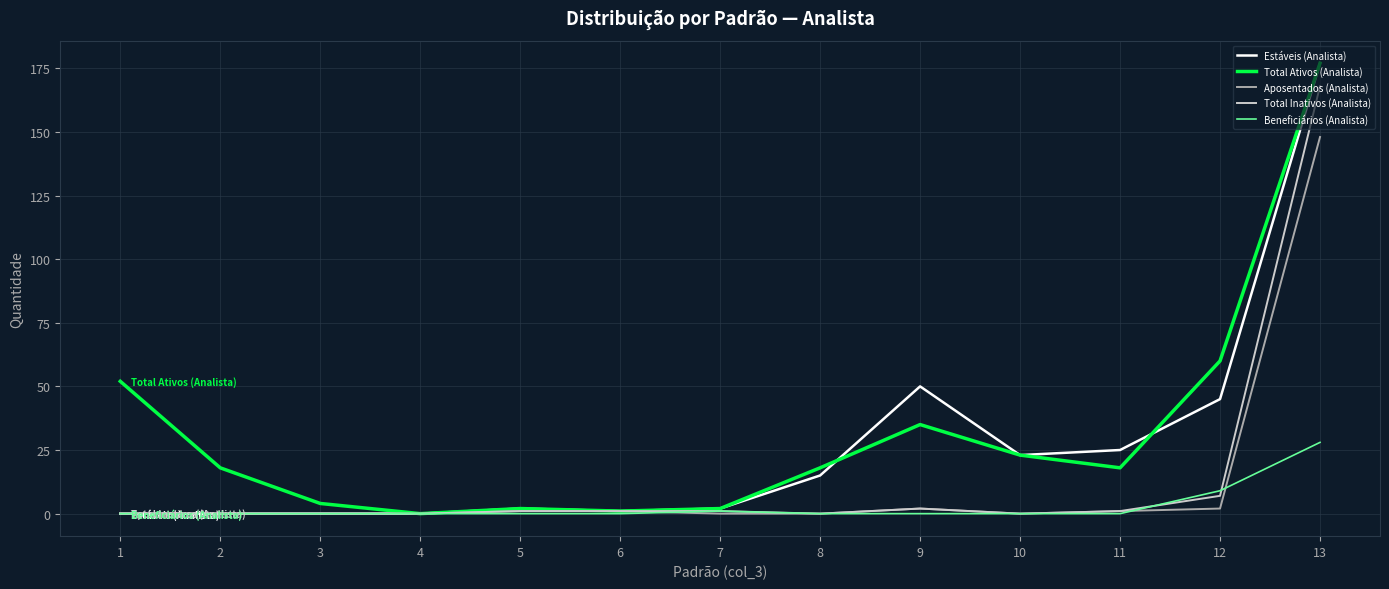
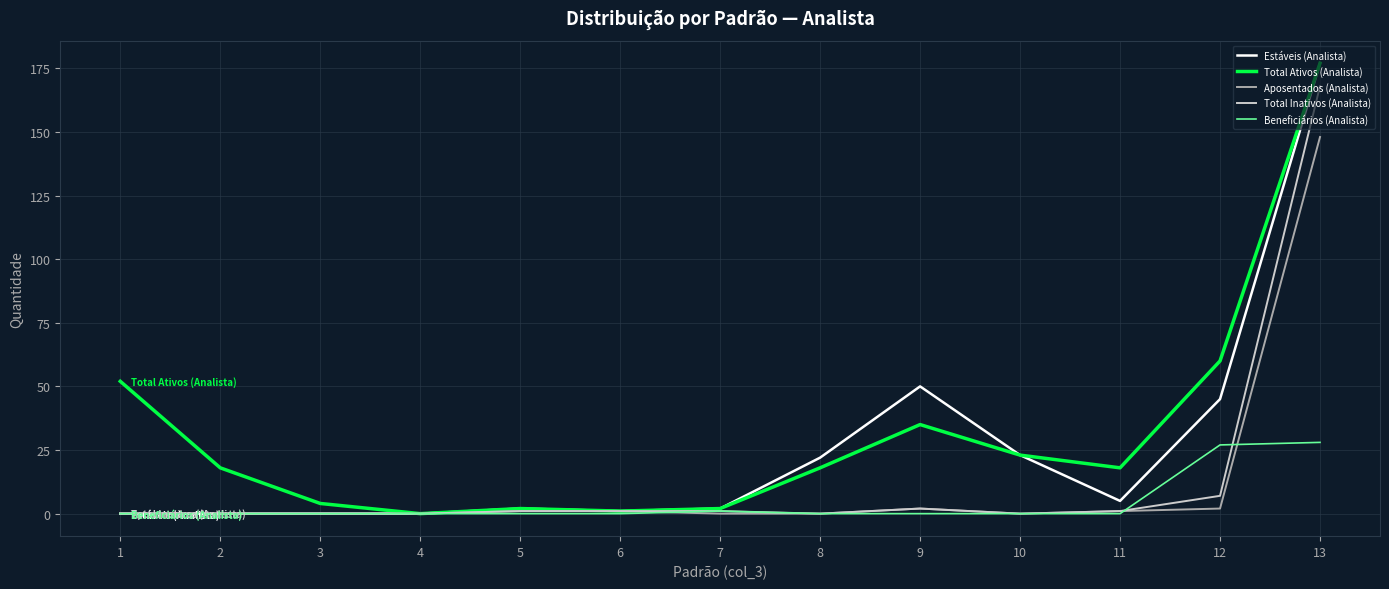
Estáveis (Analista), 8: 15 -> 22
Estáveis (Analista), 11: 25 -> 5
Beneficiários (Analista), 12: 9 -> 27
